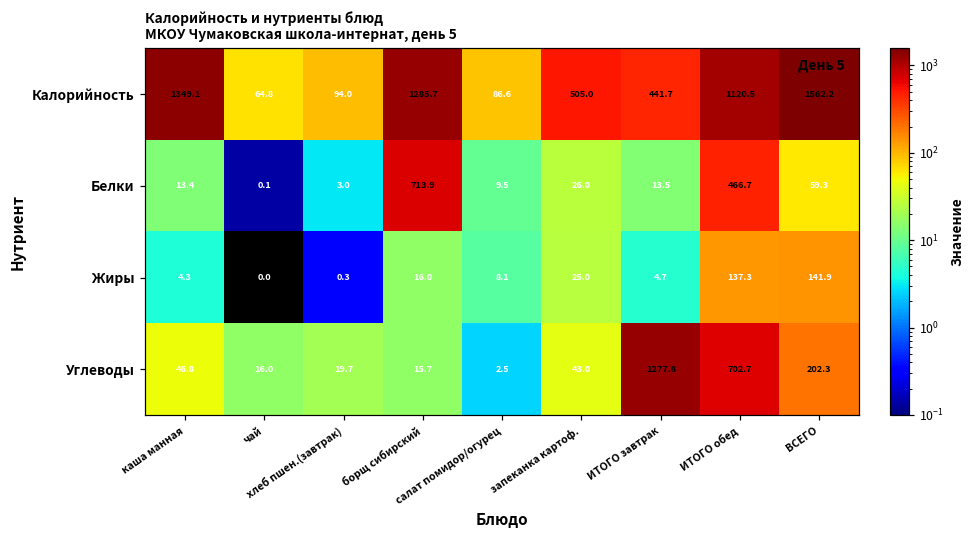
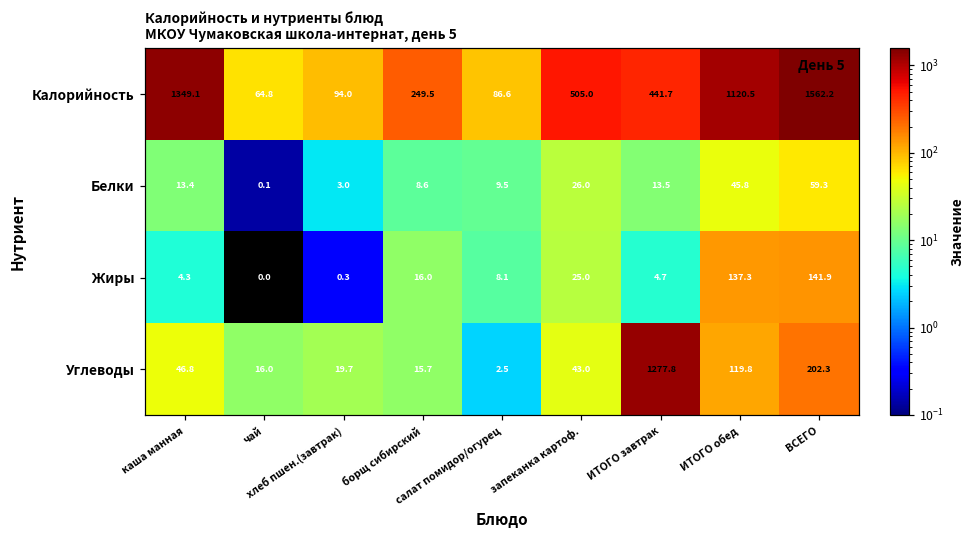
Калорийность, борщ сибирский: 1285.7 -> 249.5
Белки, борщ сибирский: 713.9 -> 8.6
Белки, ИТОГО обед: 466.7 -> 45.8
Углеводы, ИТОГО обед: 702.7 -> 119.8
